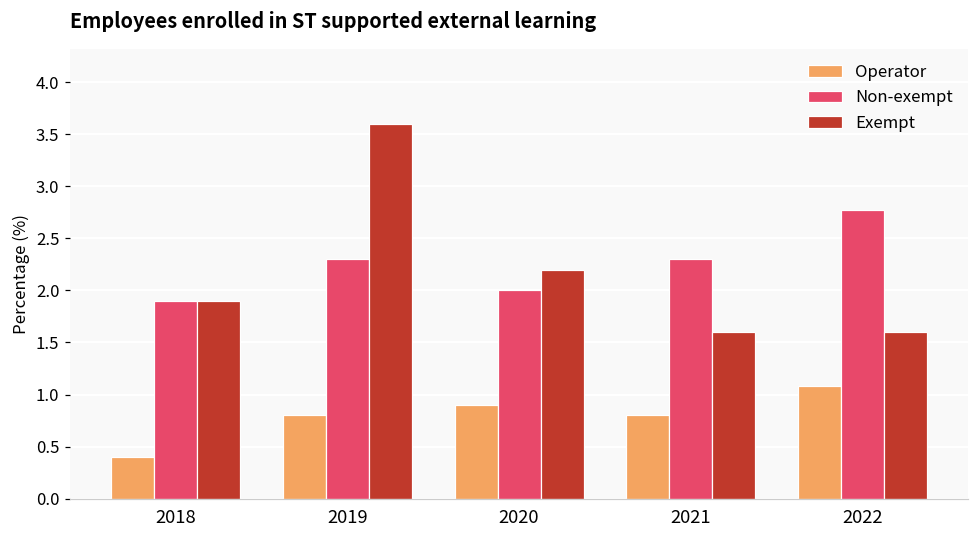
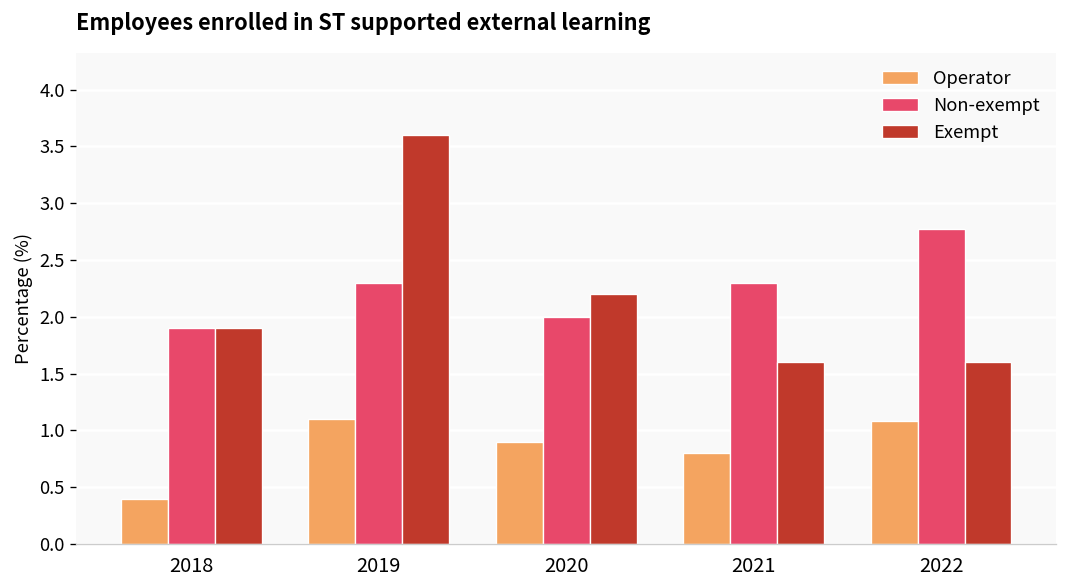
Operator, 2019: 0.8 -> 1.1
